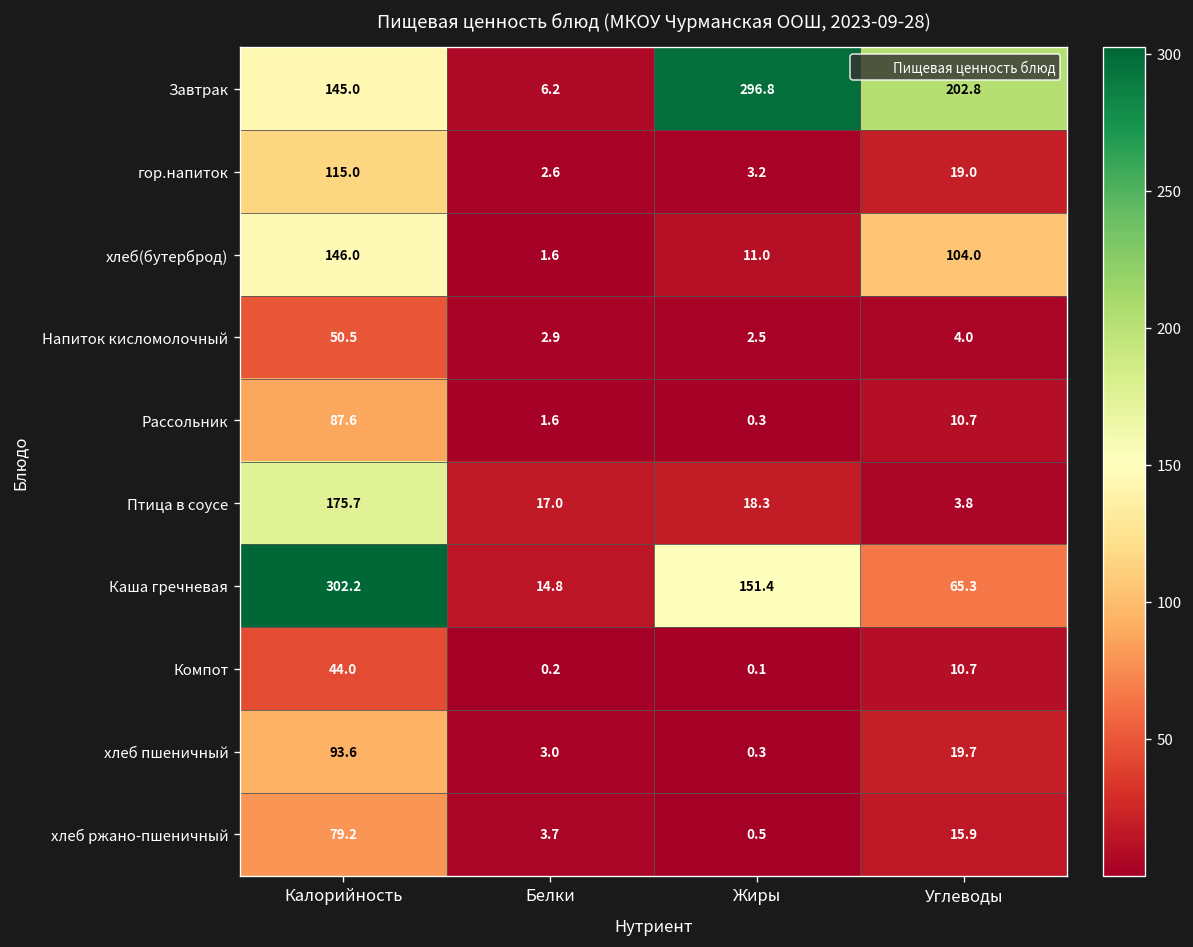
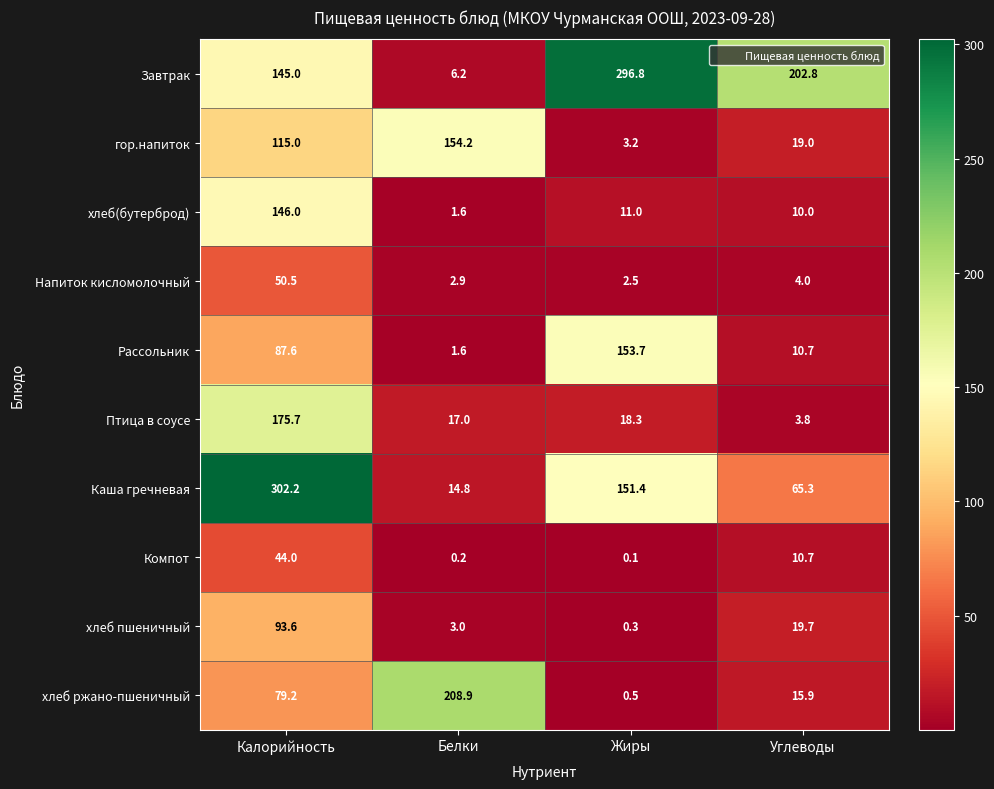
гор.напиток, Белки: 2.6 -> 154.2
хлеб(бутерброд), Углеводы: 104.0 -> 10.0
Рассольник, Жиры: 0.3 -> 153.7
хлеб ржано-пшеничный, Белки: 3.7 -> 208.9
